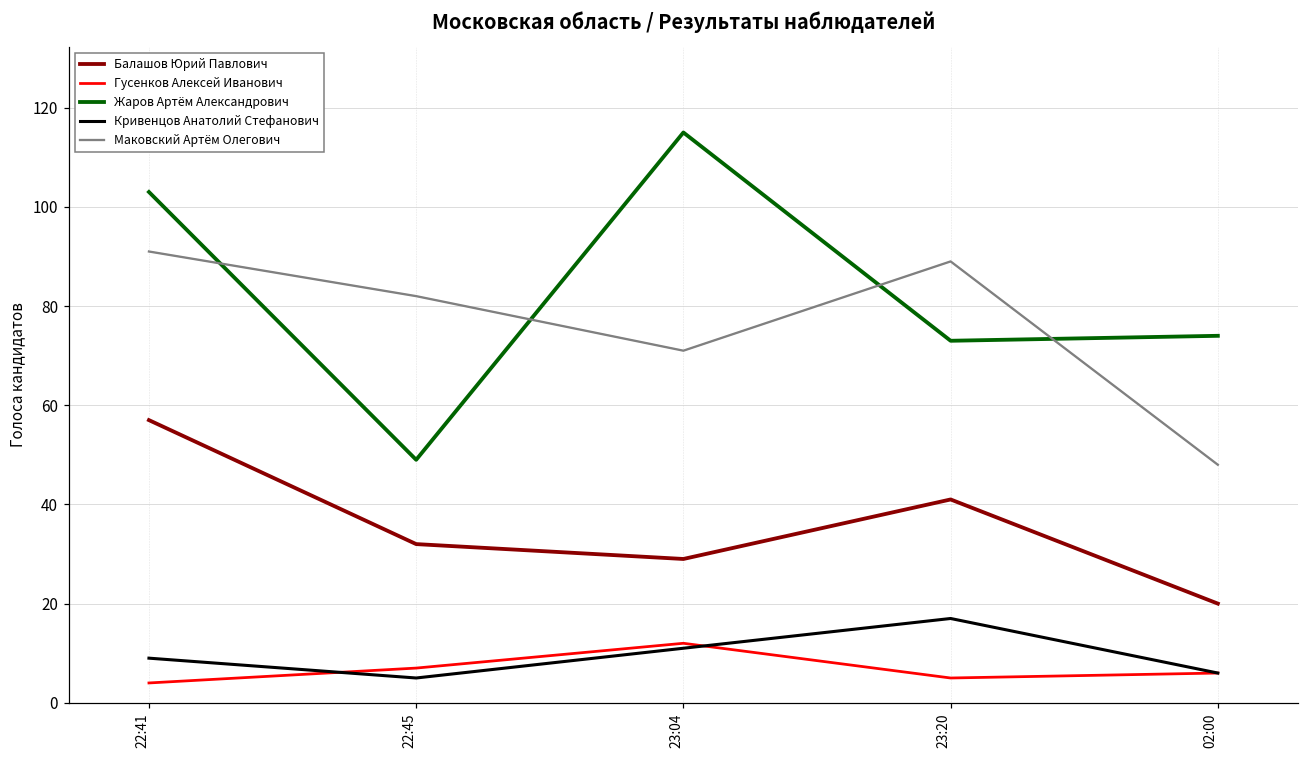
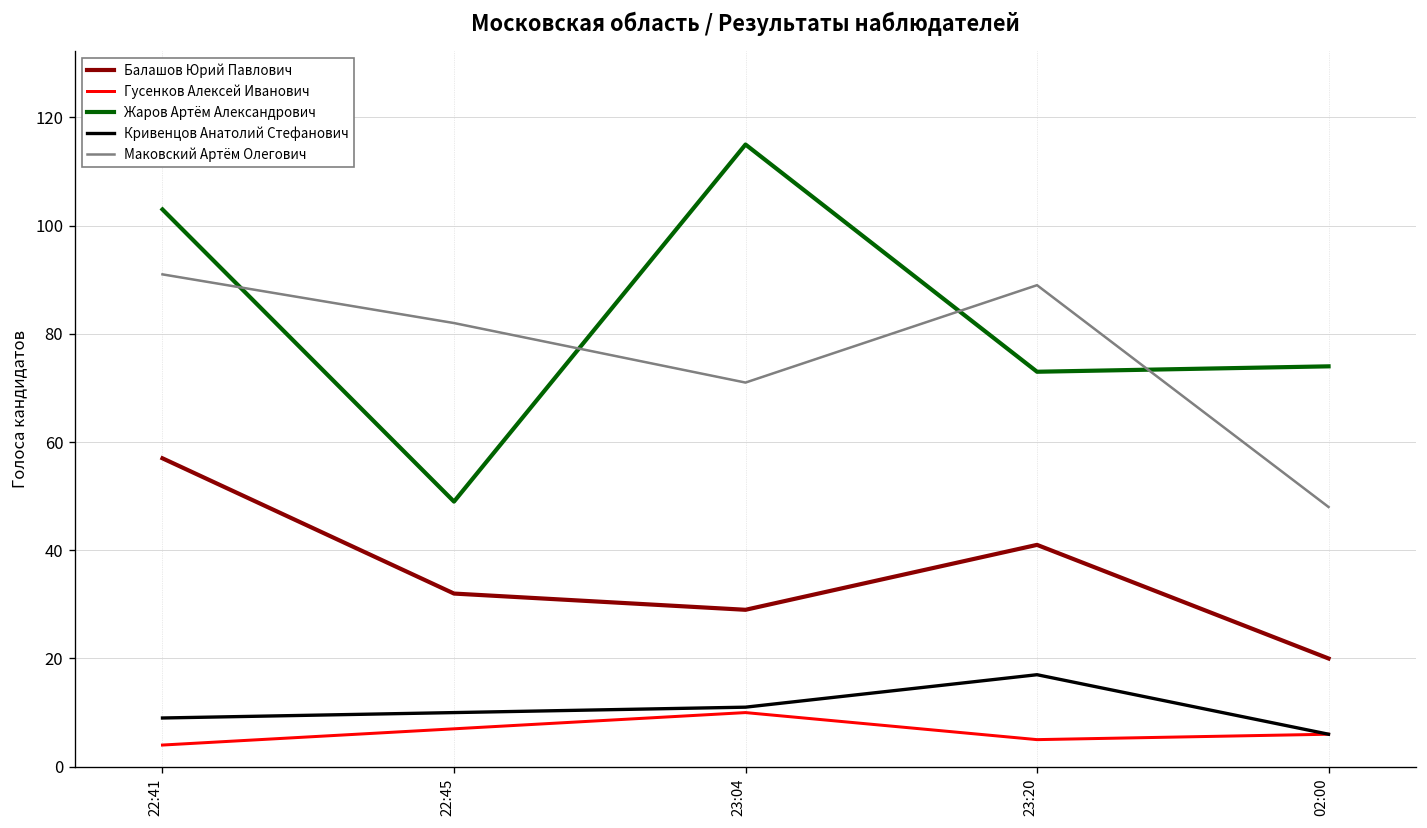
Кривенцов Анатолий Стефанович, 22:45: 5 -> 10
Гусенков Алексей Иванович, 23:04: 12 -> 10
